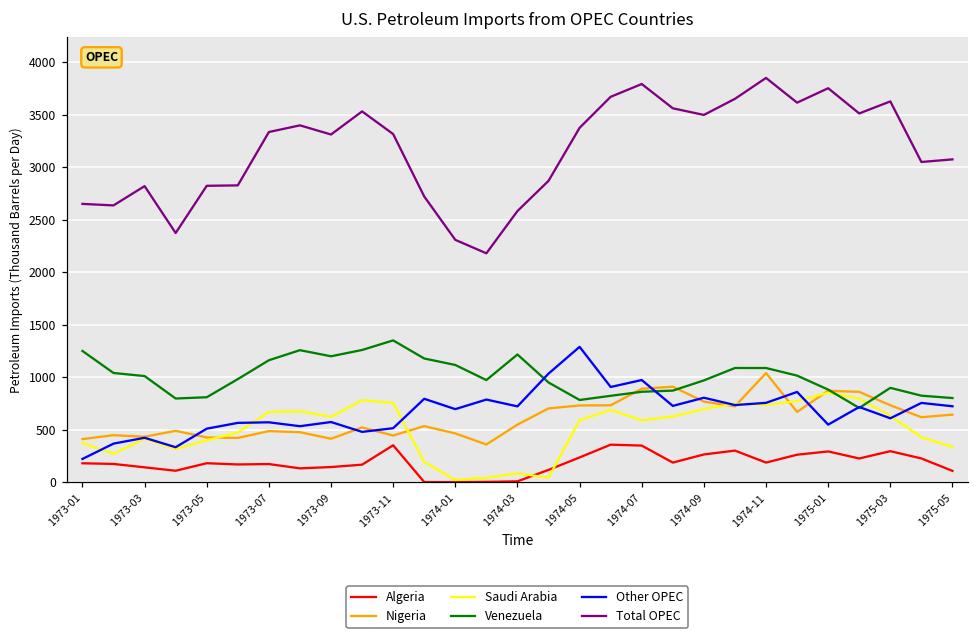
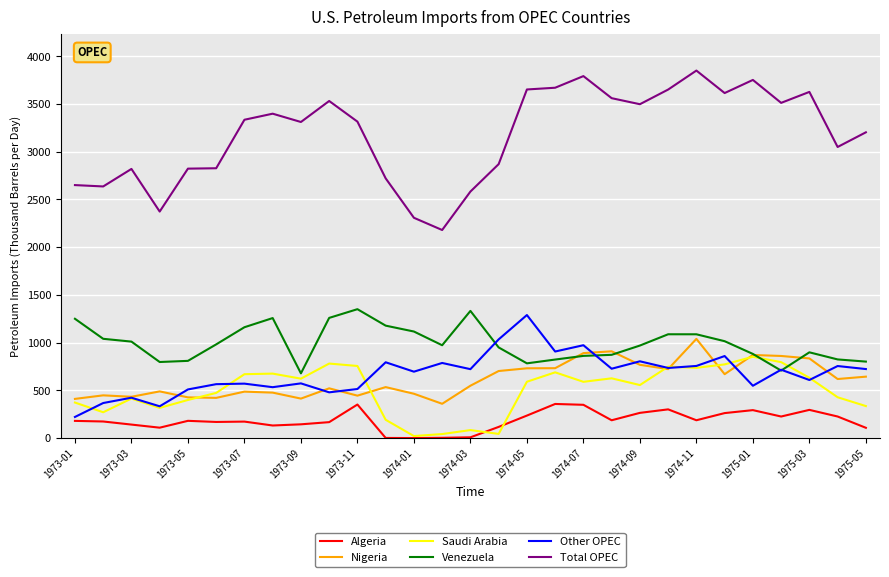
Venezuela, 1973-09: 1200 -> 700
Venezuela, 1974-03: 1200 -> 1300
Total OPEC, 1974-05: 3400 -> 3700
Saudi Arabia, 1974-09: 700 -> 600
Nigeria, 1975-03: 700 -> 800
Total OPEC, 1975-05: 3100 -> 3200
